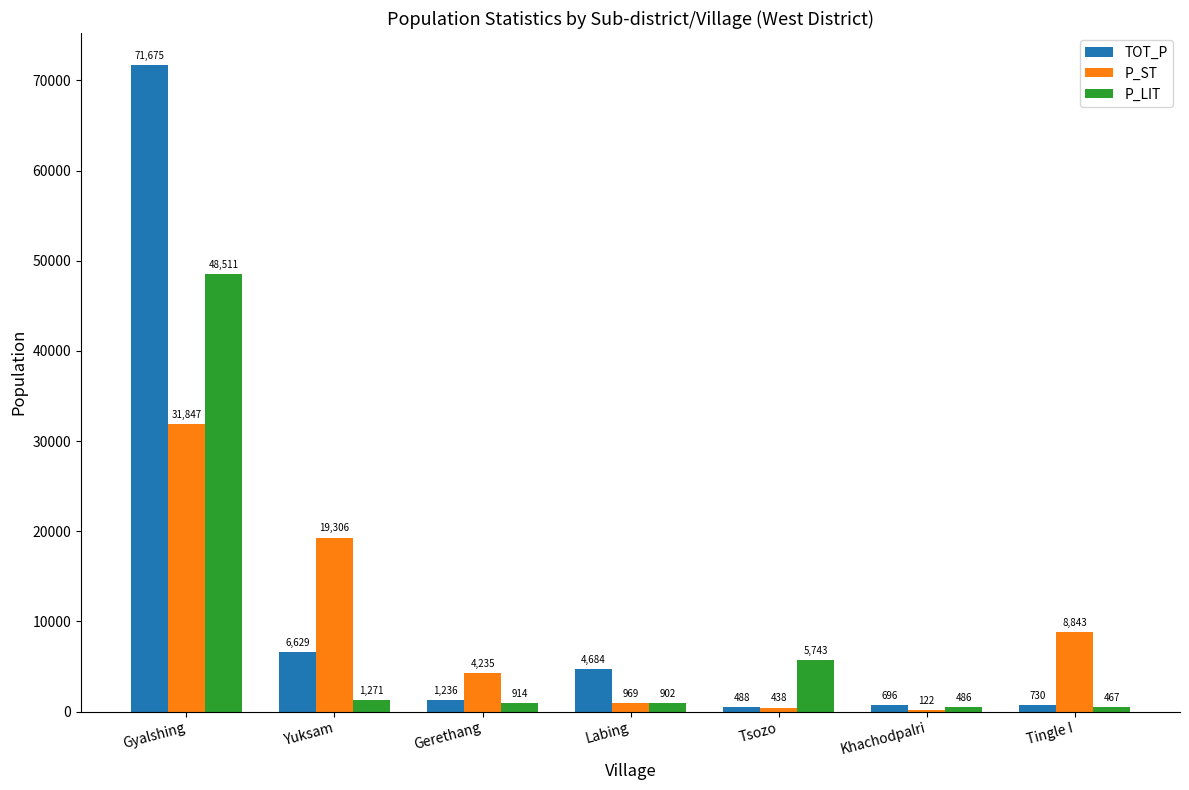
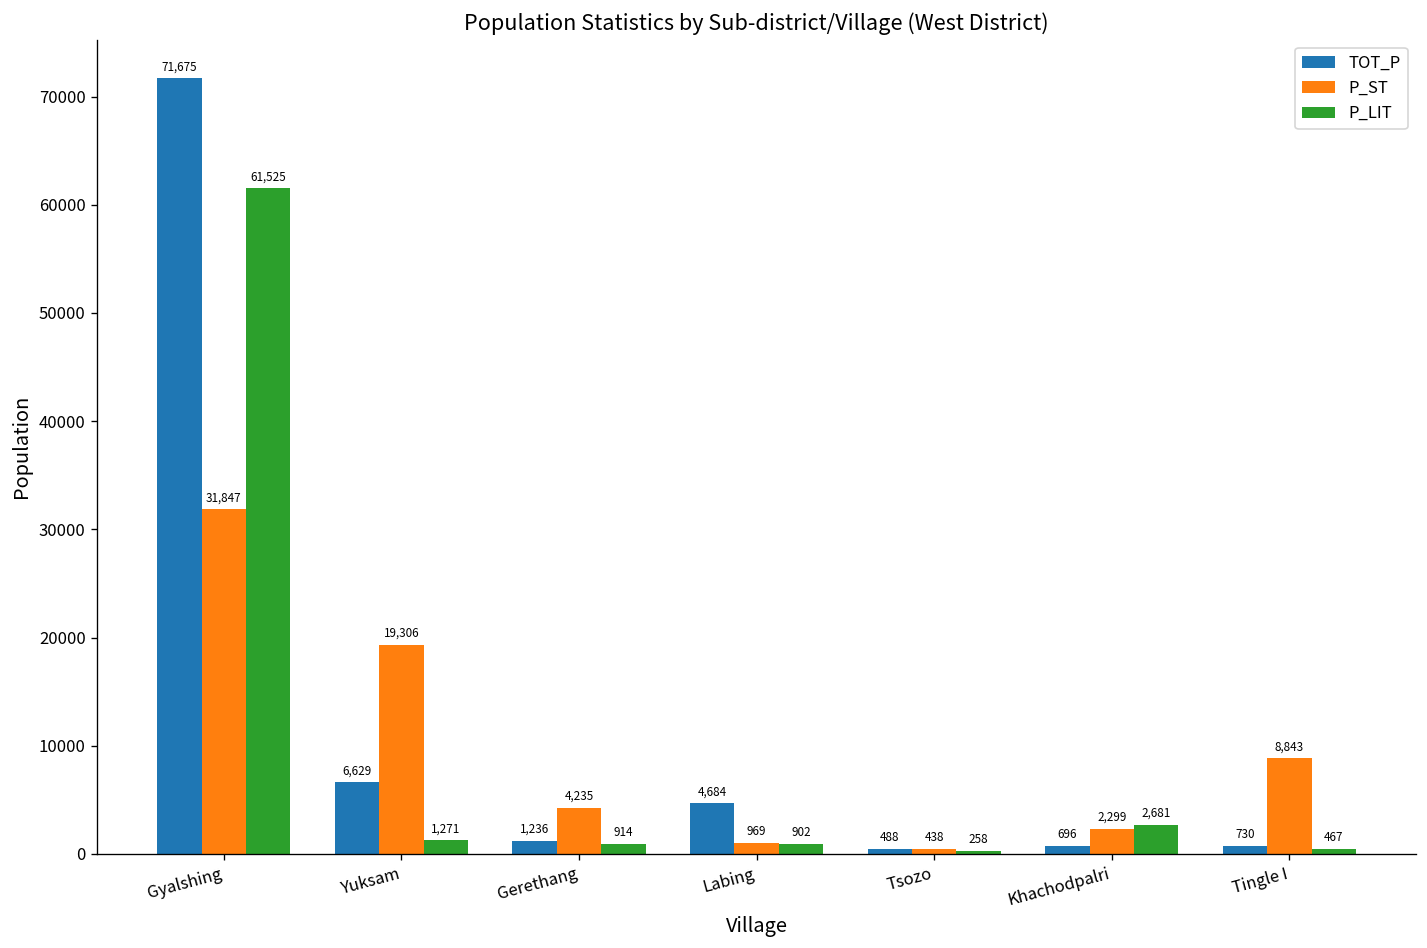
P_LIT, Gyalshing: 48,511 -> 61,525
P_LIT, Tsozo: 5,743 -> 258
P_ST, Khachodpalri: 122 -> 2,299
P_LIT, Khachodpalri: 486 -> 2,681
